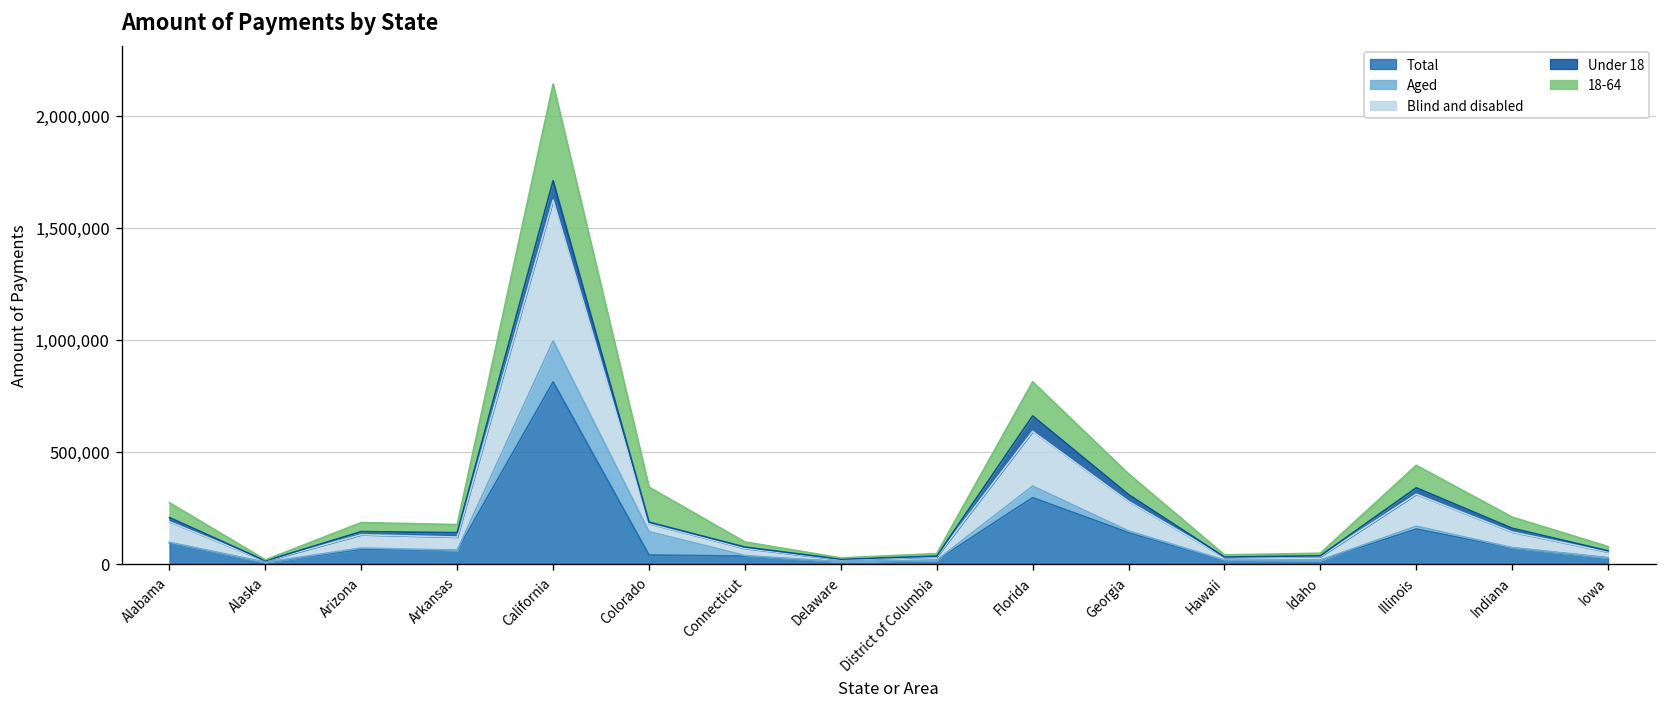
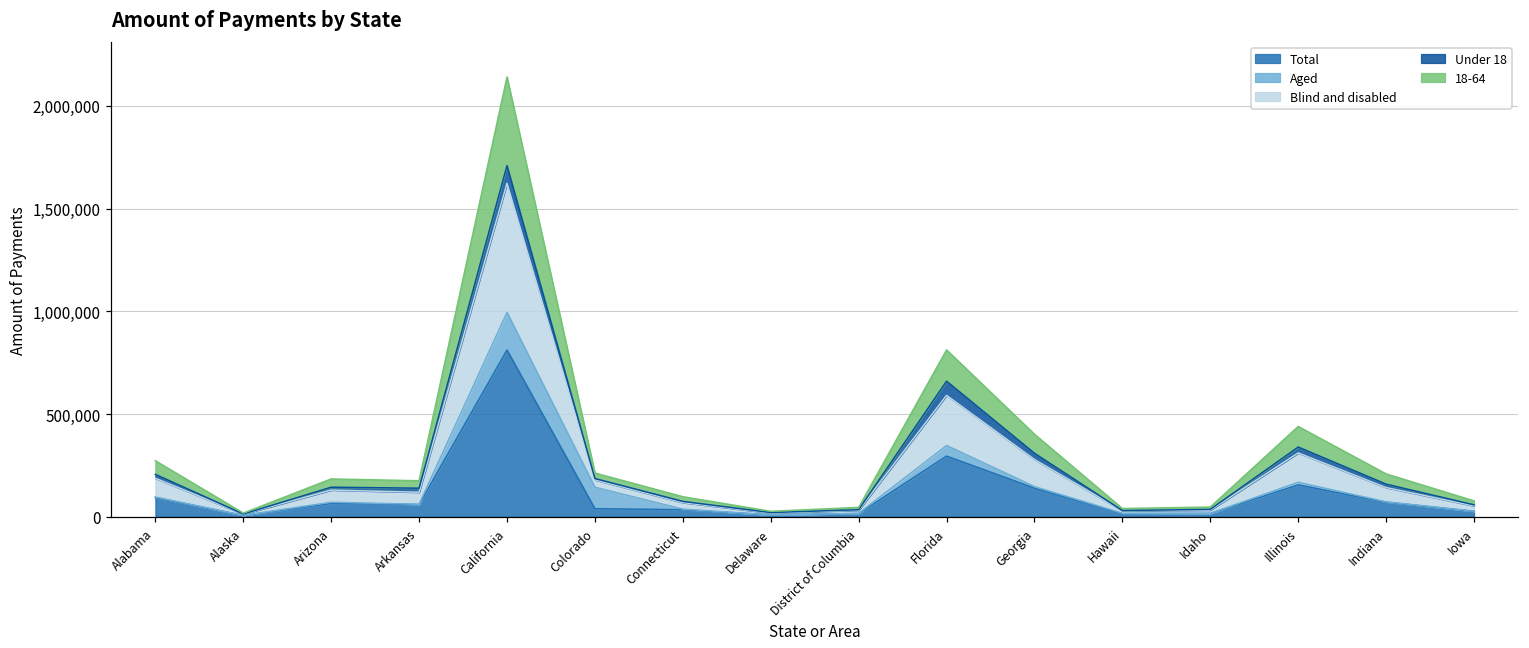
18-64, Colorado: 160,000 -> 30,000
